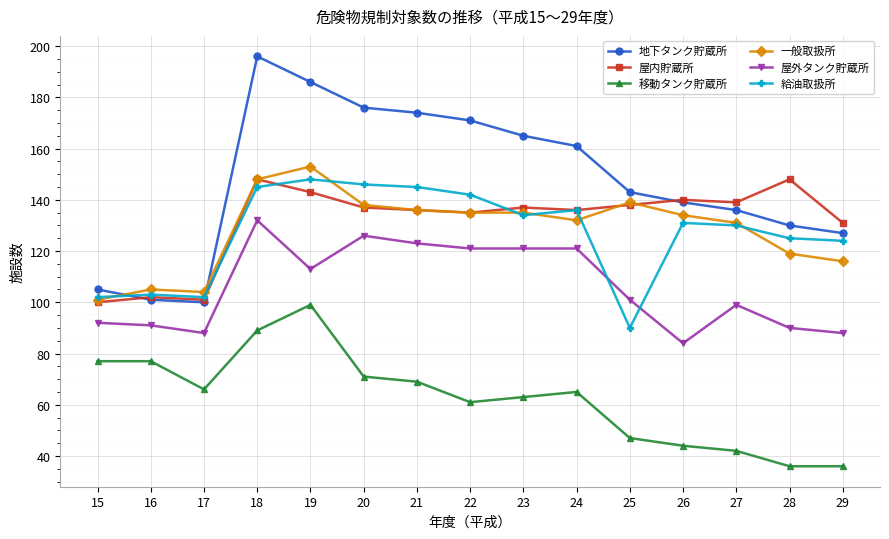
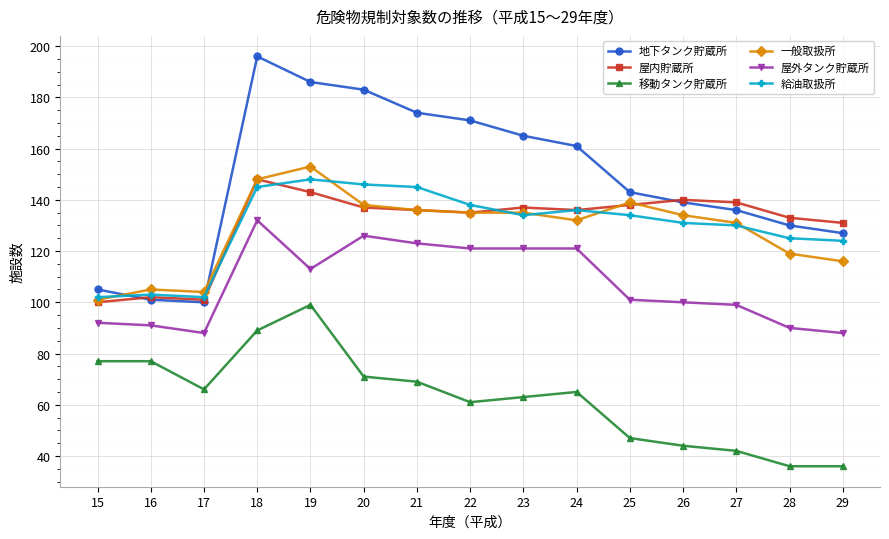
地下タンク貯蔵所, 20: 176 -> 183
給油取扱所, 22: 142 -> 138
給油取扱所, 25: 90 -> 134
屋外タンク貯蔵所, 26: 84 -> 100
屋内貯蔵所, 28: 148 -> 133
